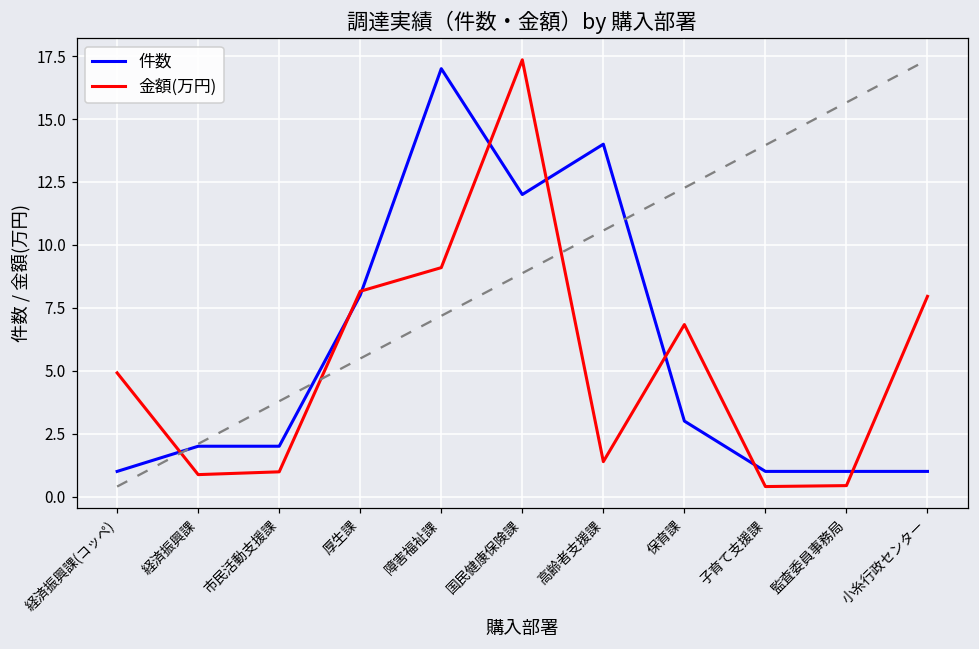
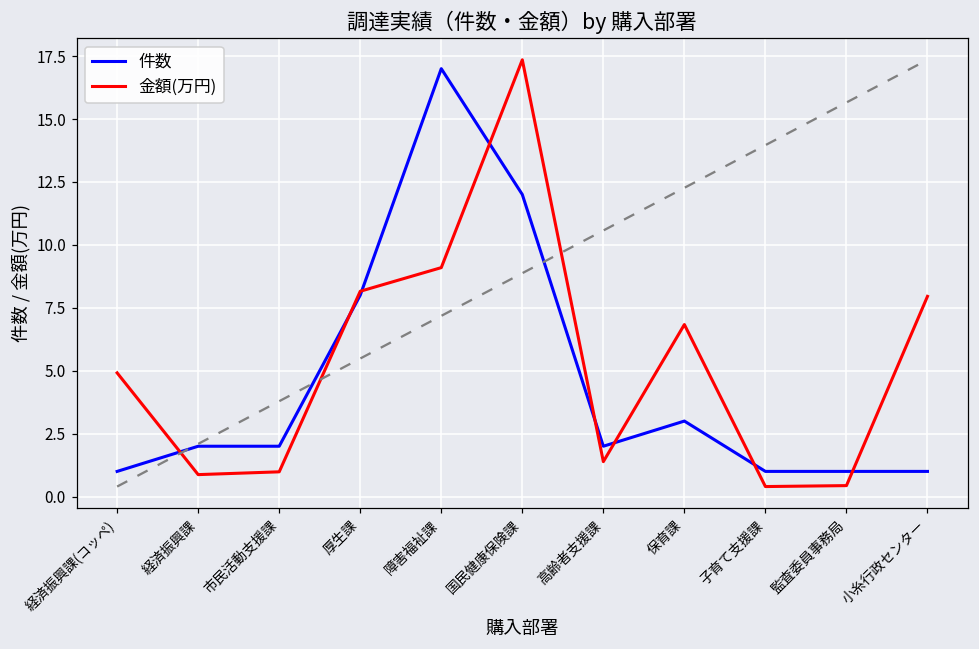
件数, 高齢者支援課: 14 -> 2
